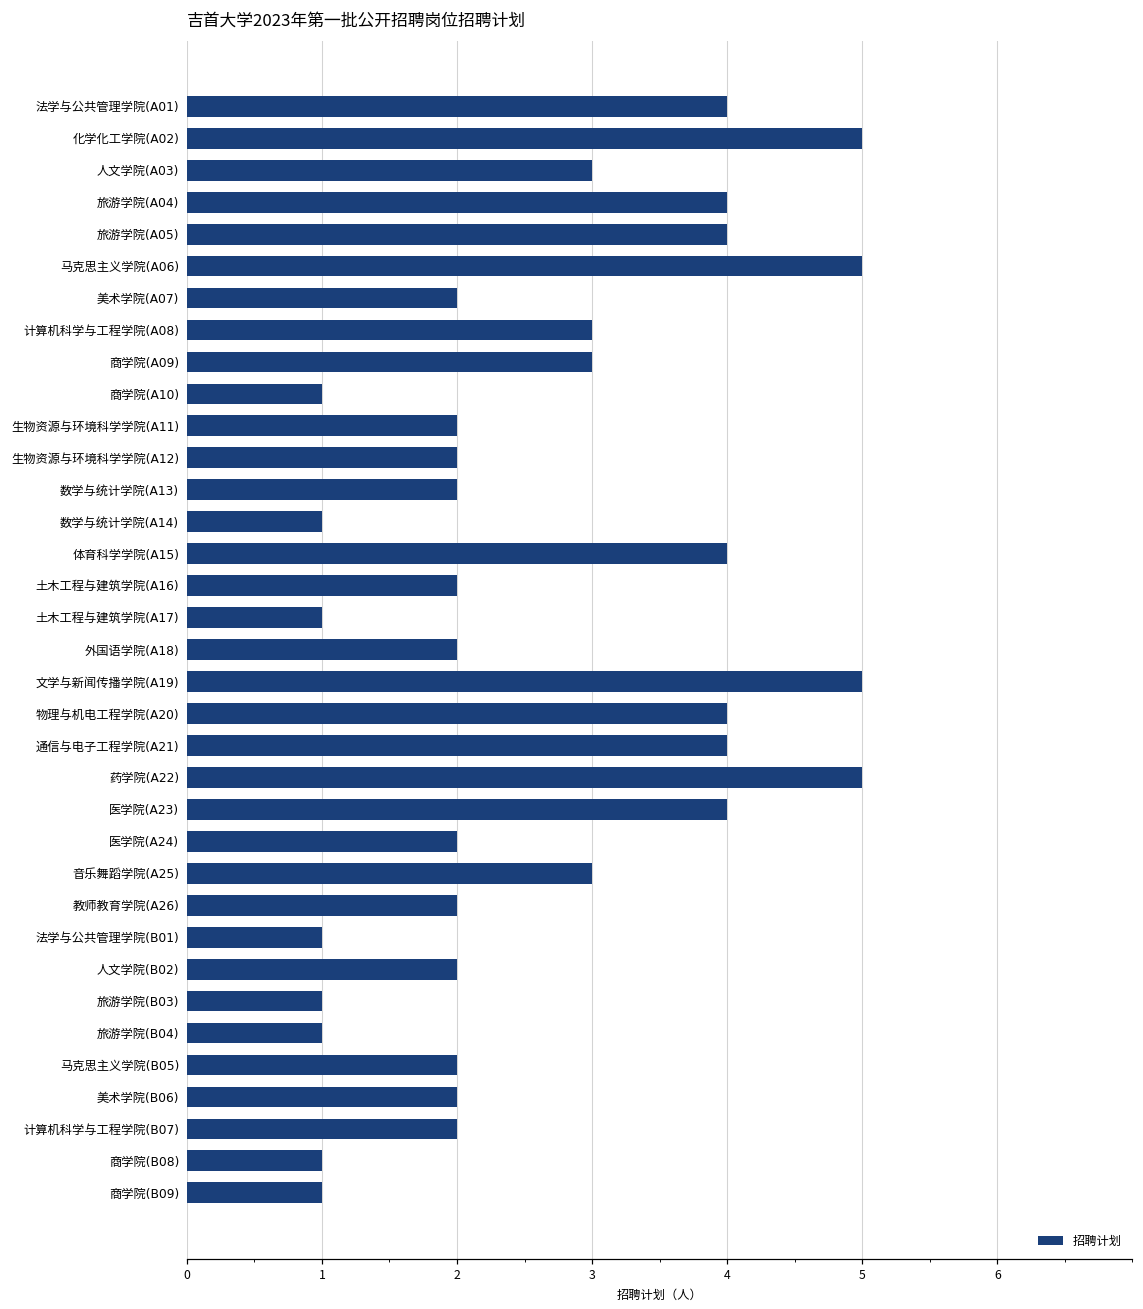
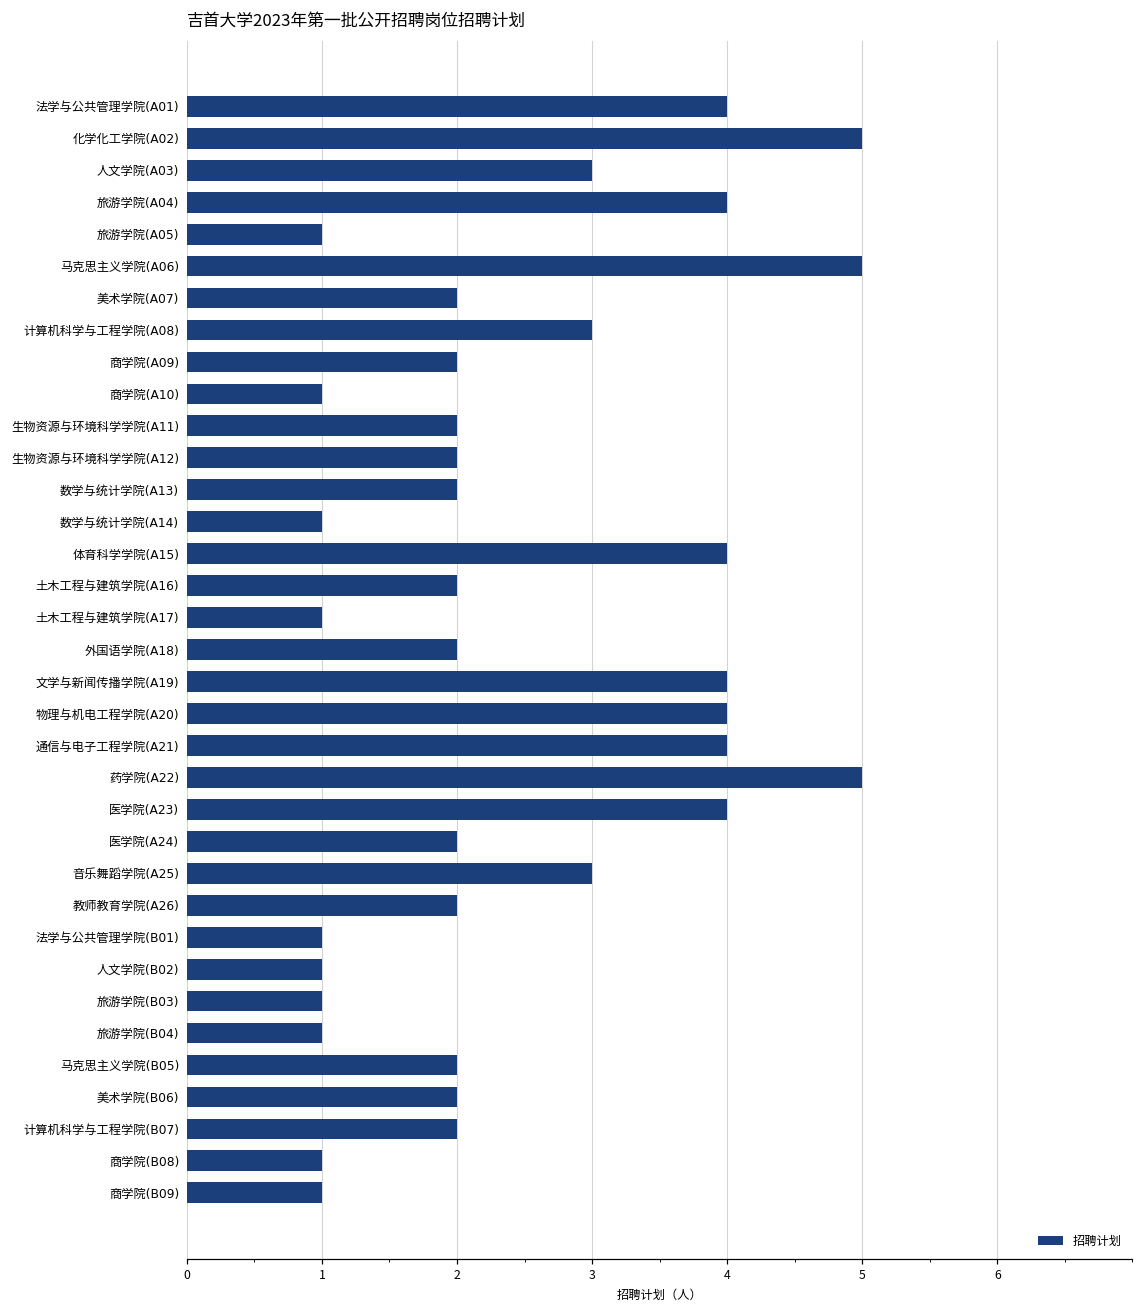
旅游学院(A05): 4 -> 1
商学院(A09): 3 -> 2
文学与新闻传播学院(A19): 5 -> 4
人文学院(B02): 2 -> 1
